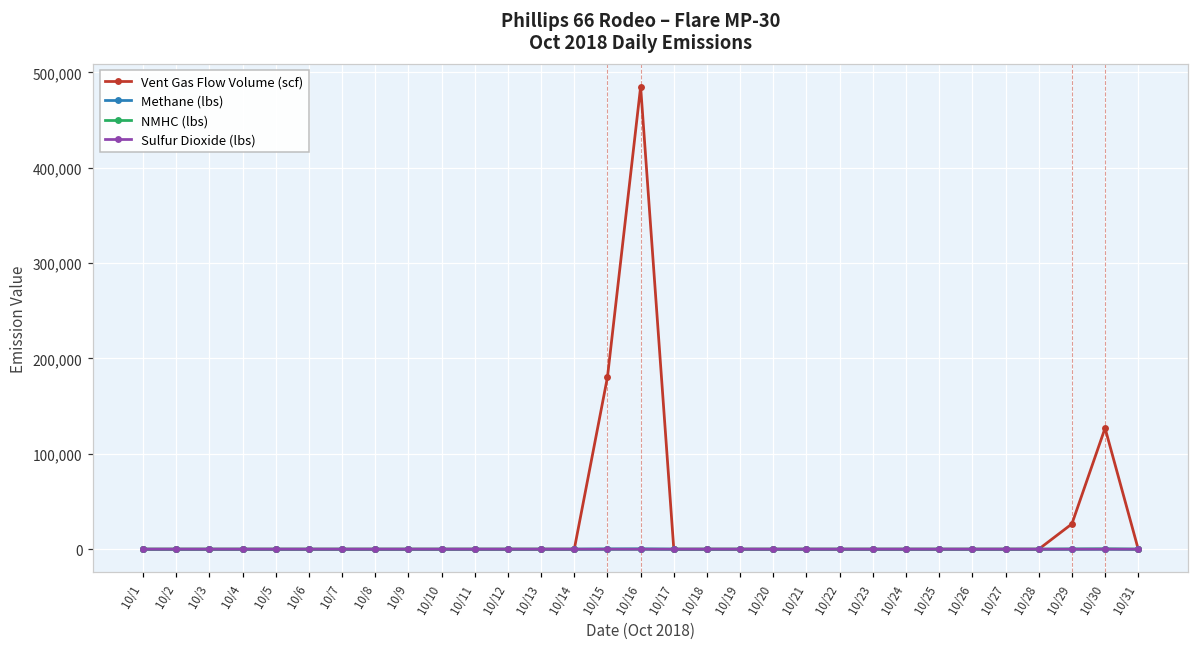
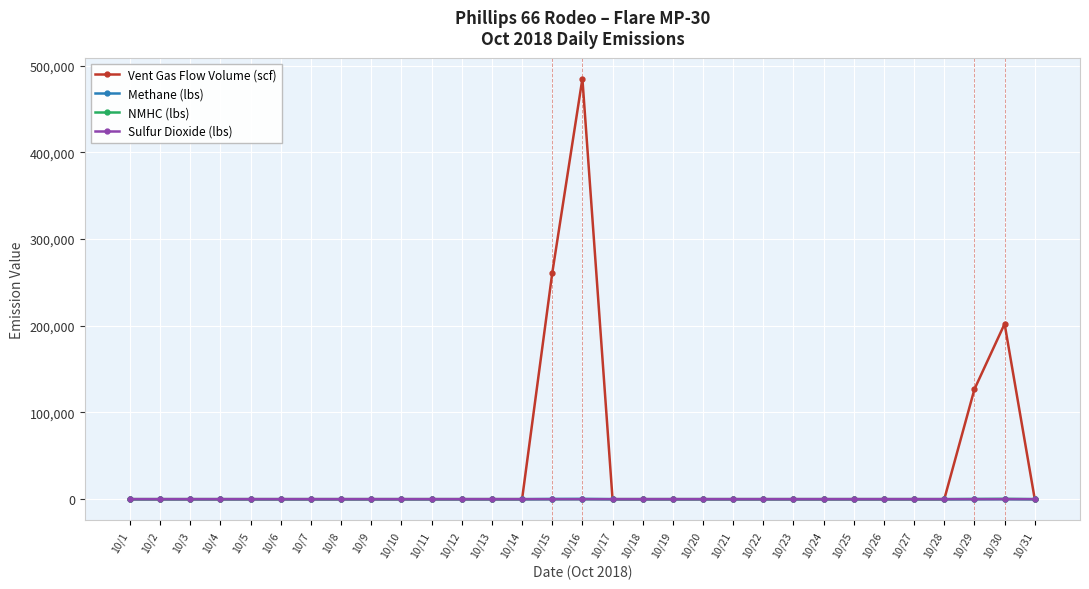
Vent Gas Flow Volume (scf), 10/15: 180,000 -> 260,000
Vent Gas Flow Volume (scf), 10/29: 30,000 -> 130,000
Vent Gas Flow Volume (scf), 10/30: 130,000 -> 200,000
